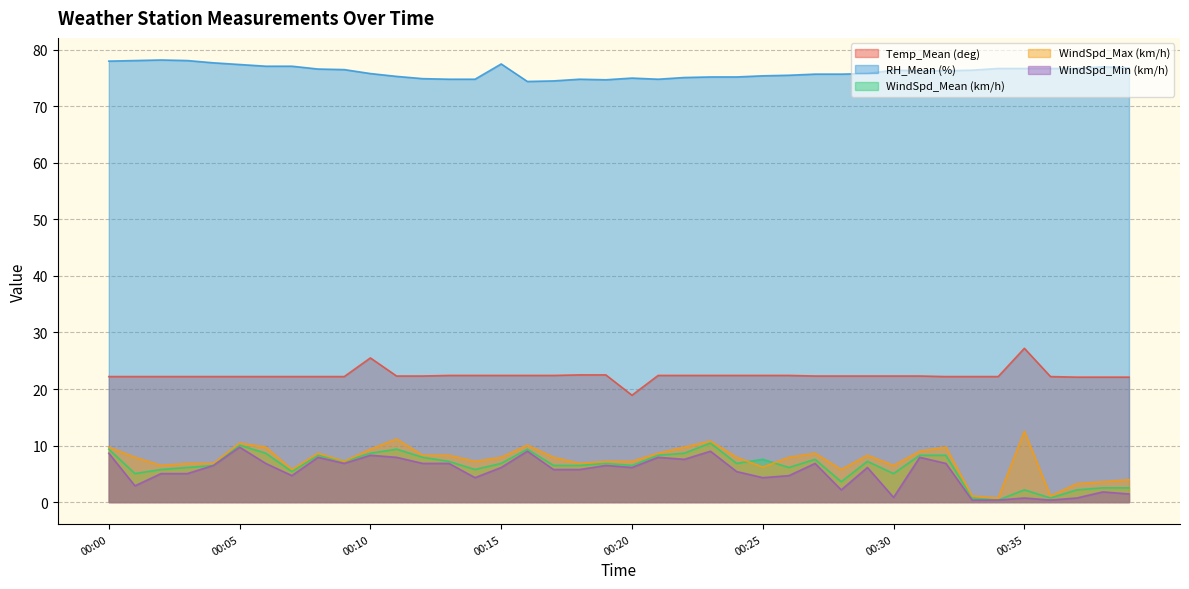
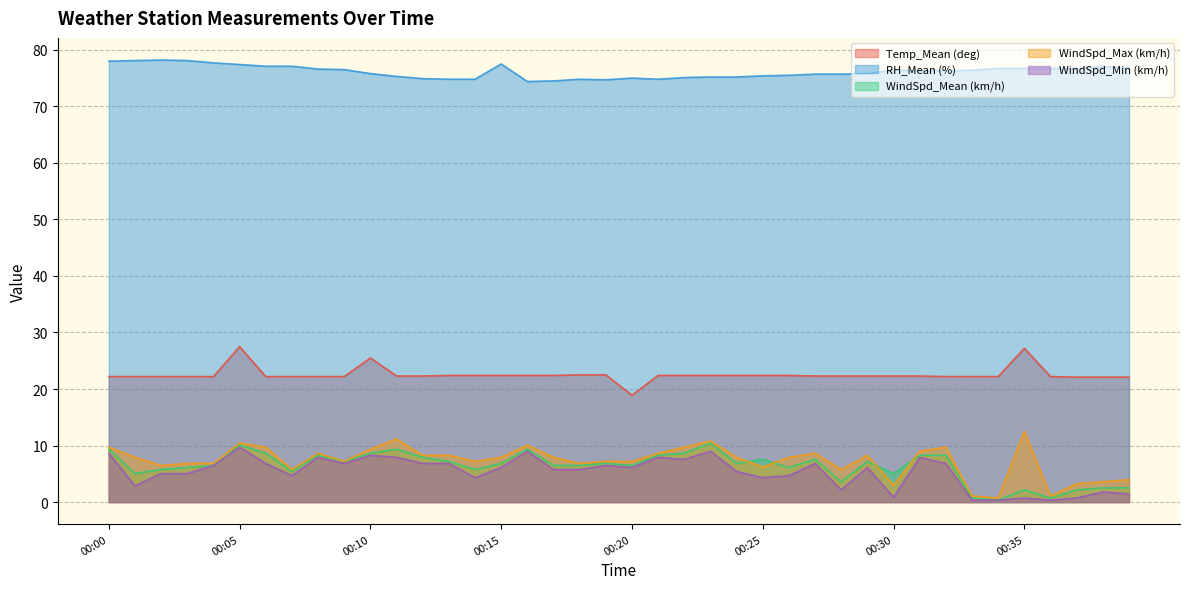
Temp_Mean (deg), 00:05: 22 -> 28
WindSpd_Max (km/h), 00:30: 6 -> 3
